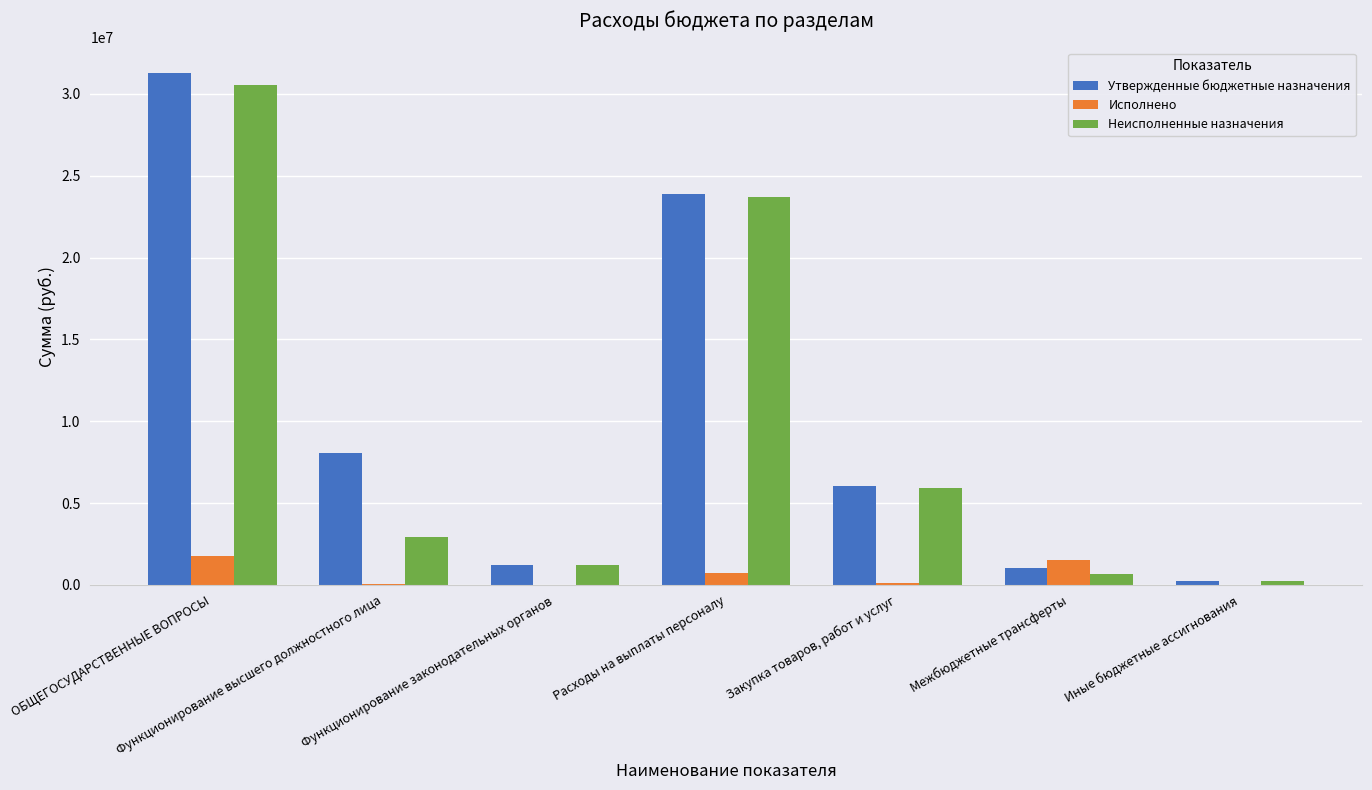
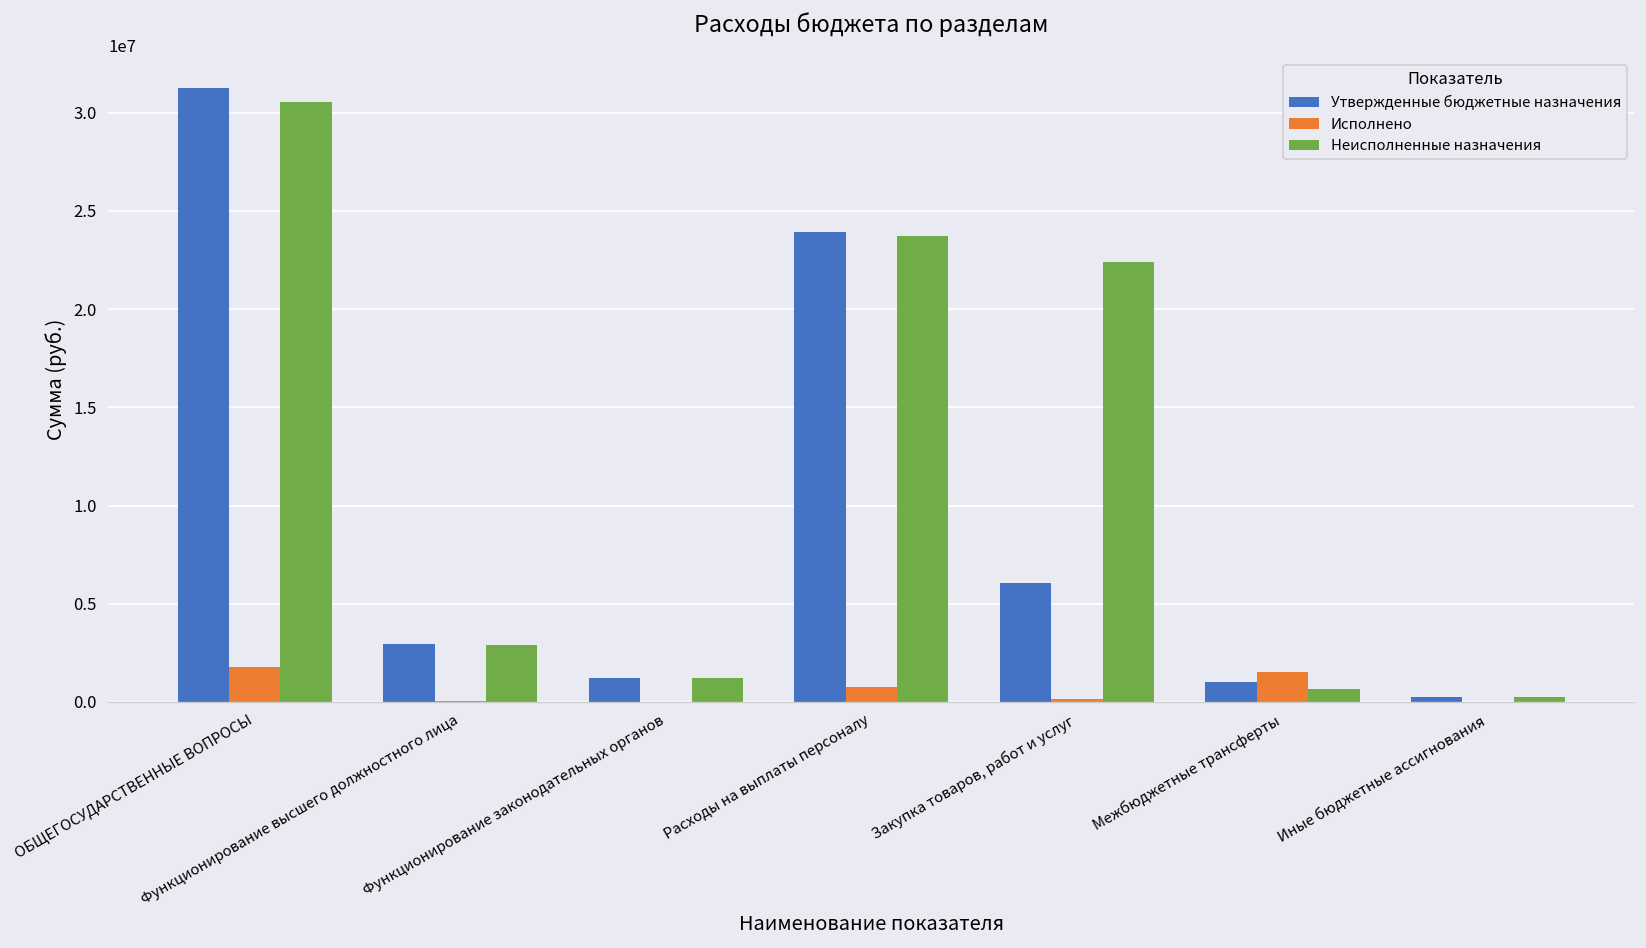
Утвержденные бюджетные назначения, Функционирование высшего должностного лица: 8000000 -> 3000000
Неисполненные назначения, Закупка товаров, работ и услуг: 5900000 -> 22400000
